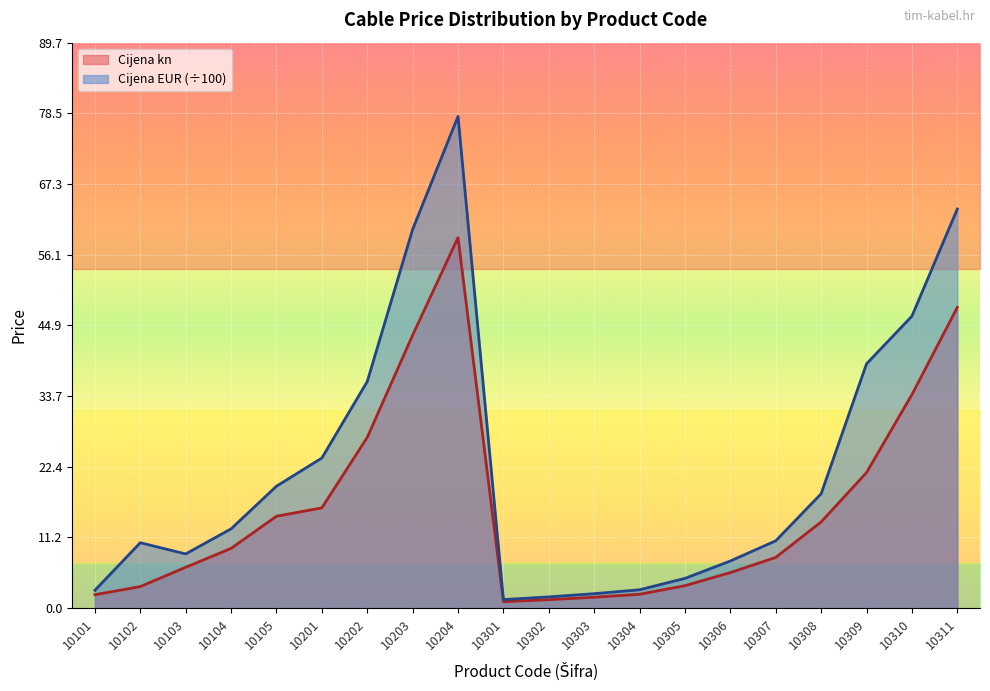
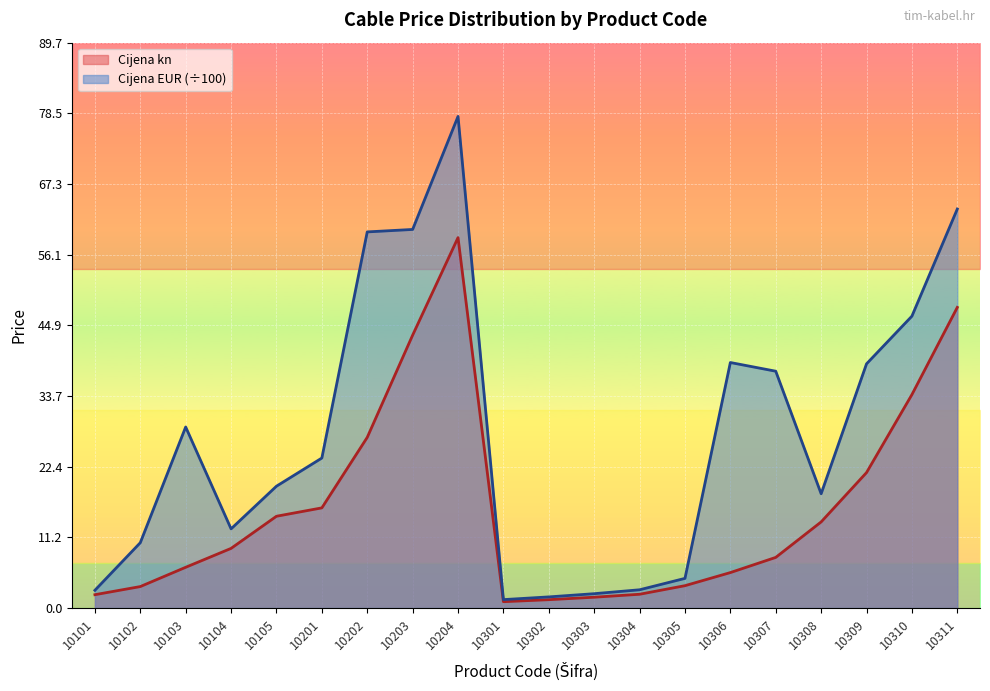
Cijena EUR (÷100), 10103: 9 -> 29
Cijena EUR (÷100), 10202: 36 -> 60
Cijena EUR (÷100), 10306: 7 -> 39
Cijena EUR (÷100), 10307: 11 -> 38
